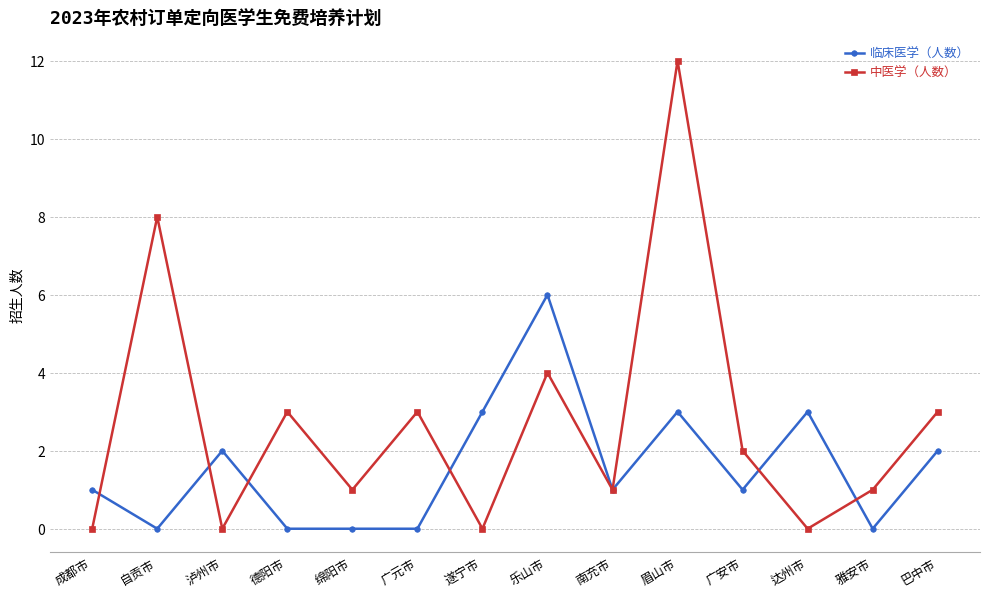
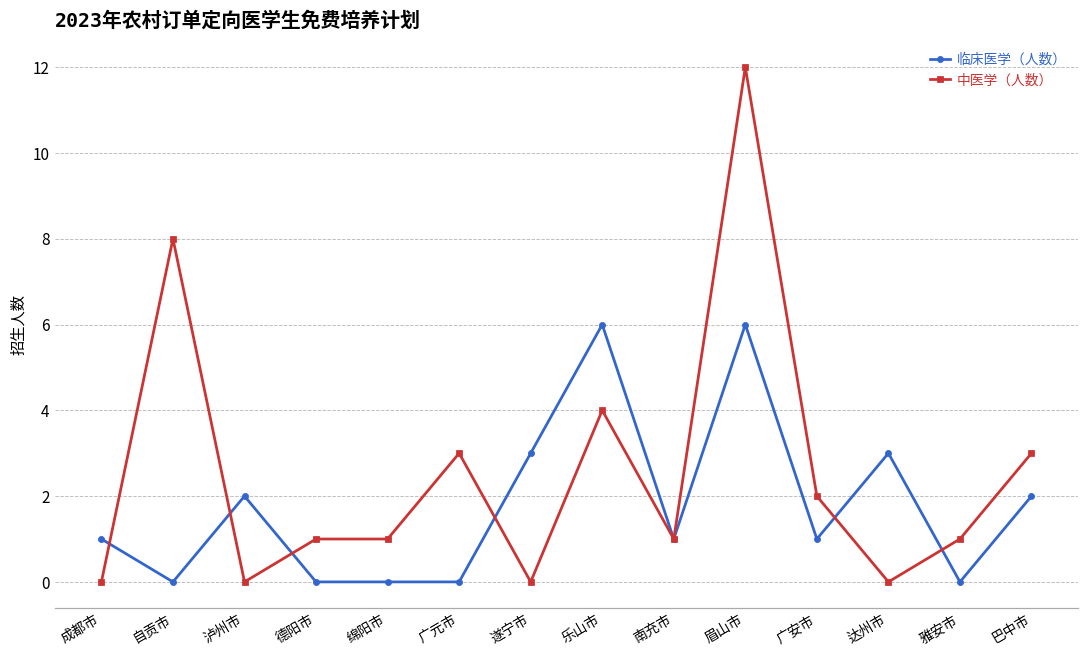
中医学（人数）, 德阳市: 3 -> 1
临床医学（人数）, 眉山市: 3 -> 6
